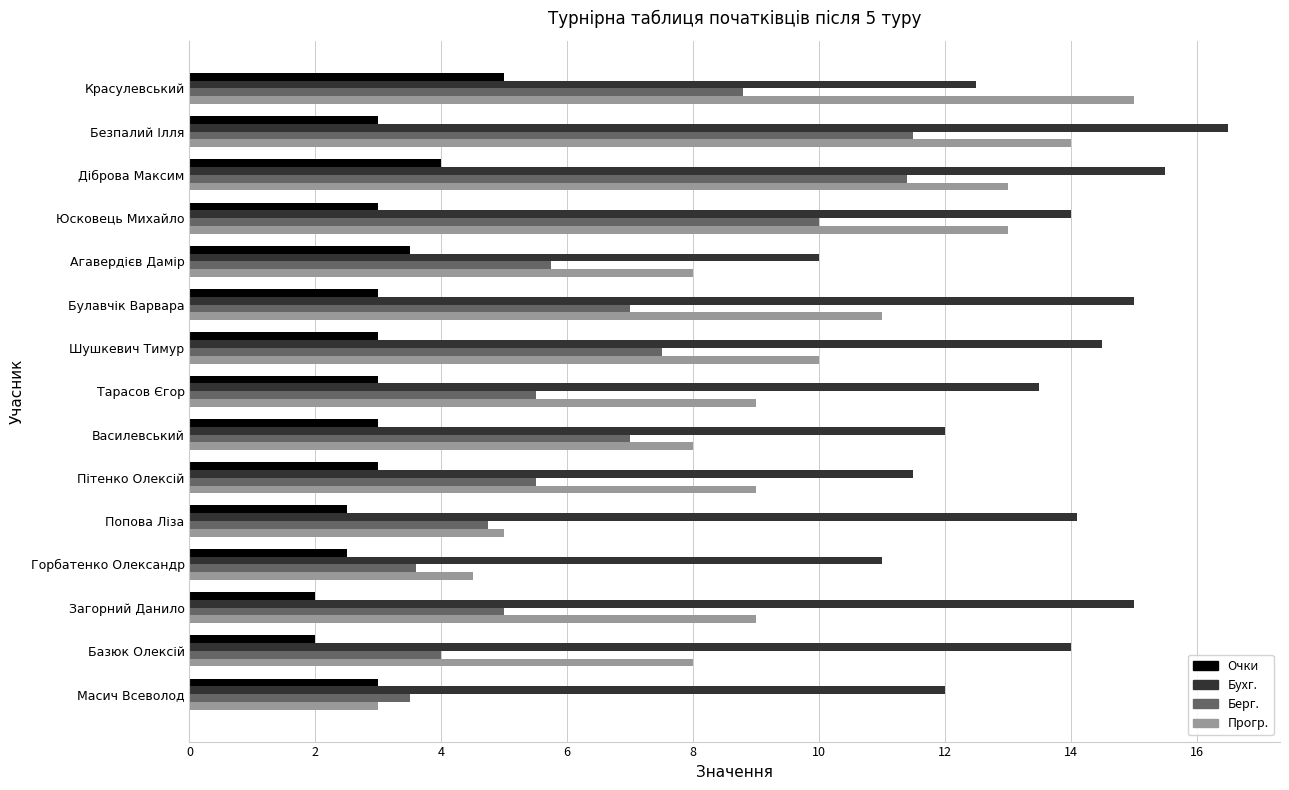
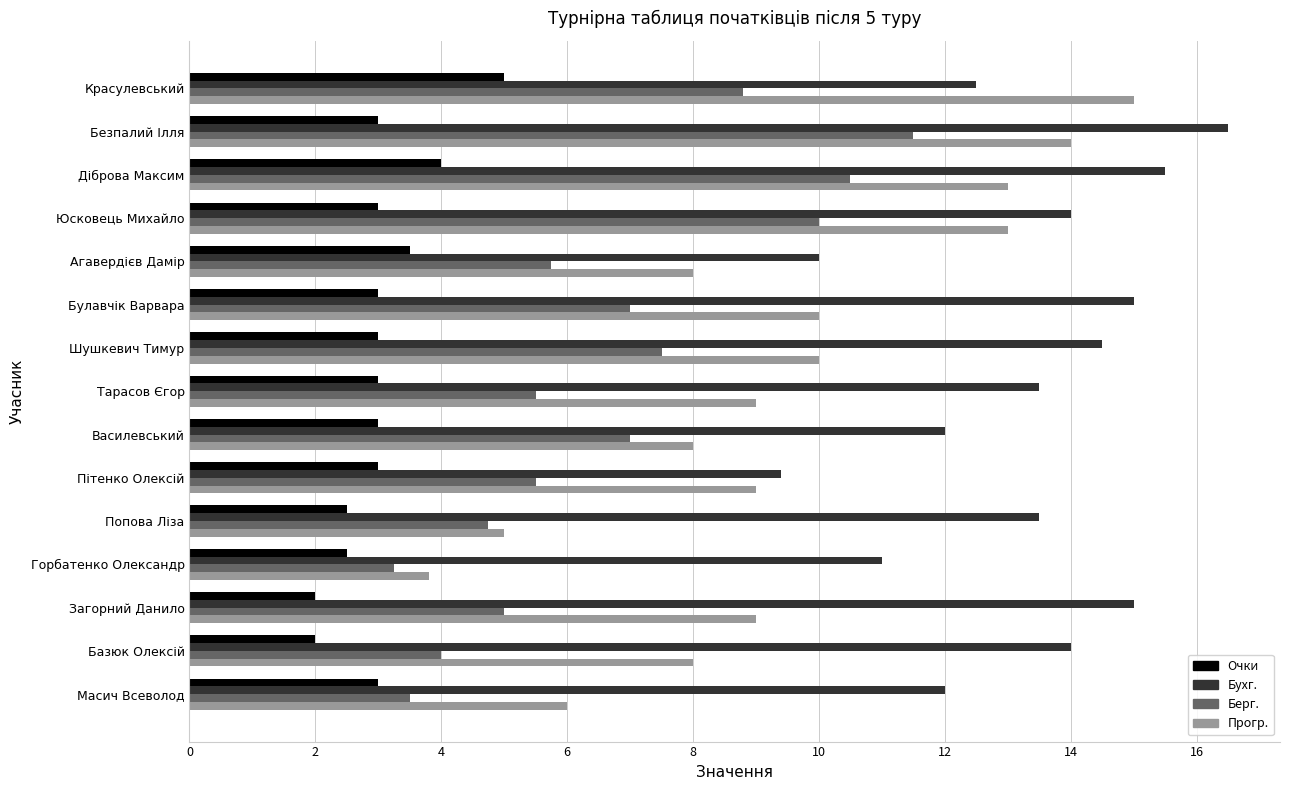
Берг., Діброва Максим: 11.4 -> 10.5
Прогр., Булавчік Варвара: 11 -> 10
Бухг., Пітенко Олексій: 11.5 -> 9.4
Бухг., Попова Ліза: 14.1 -> 13.5
Берг., Горбатенко Олександр: 3.6 -> 3.3
Прогр., Горбатенко Олександр: 4.5 -> 3.8
Прогр., Масич Всеволод: 3 -> 6
